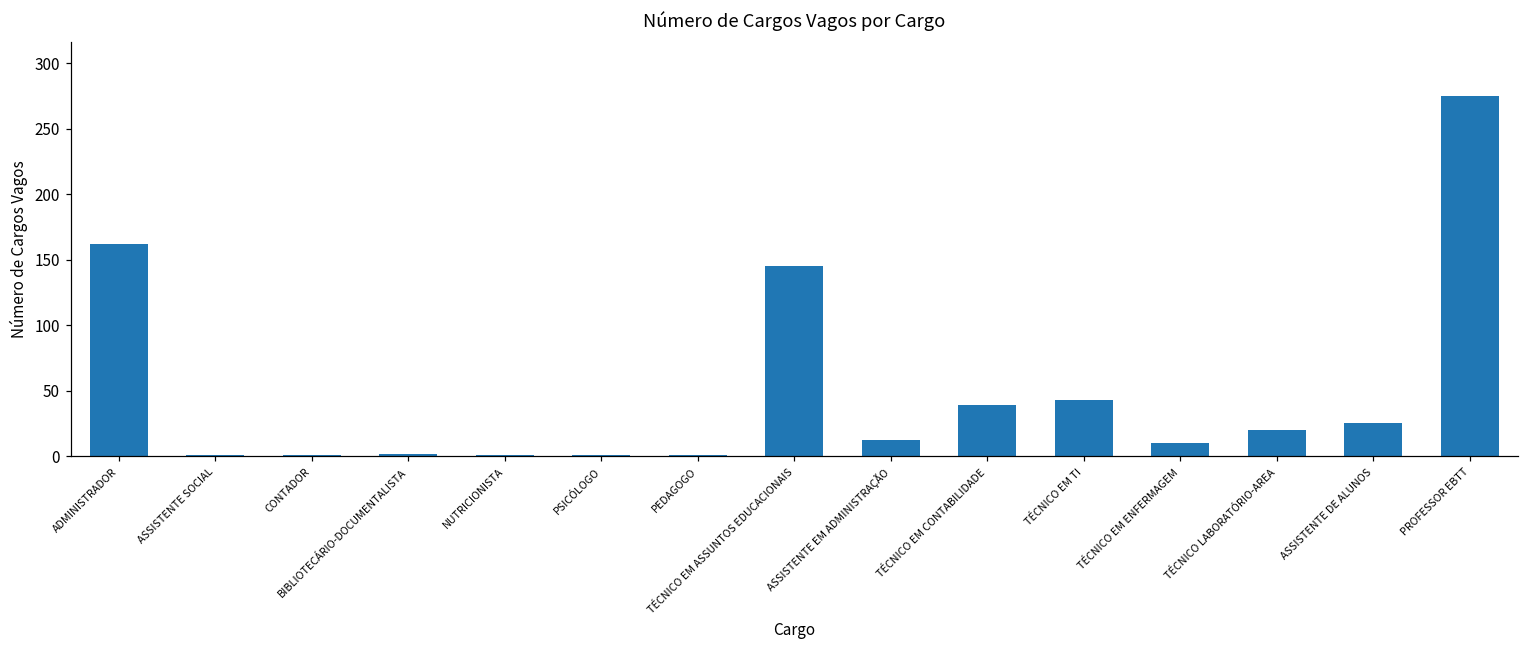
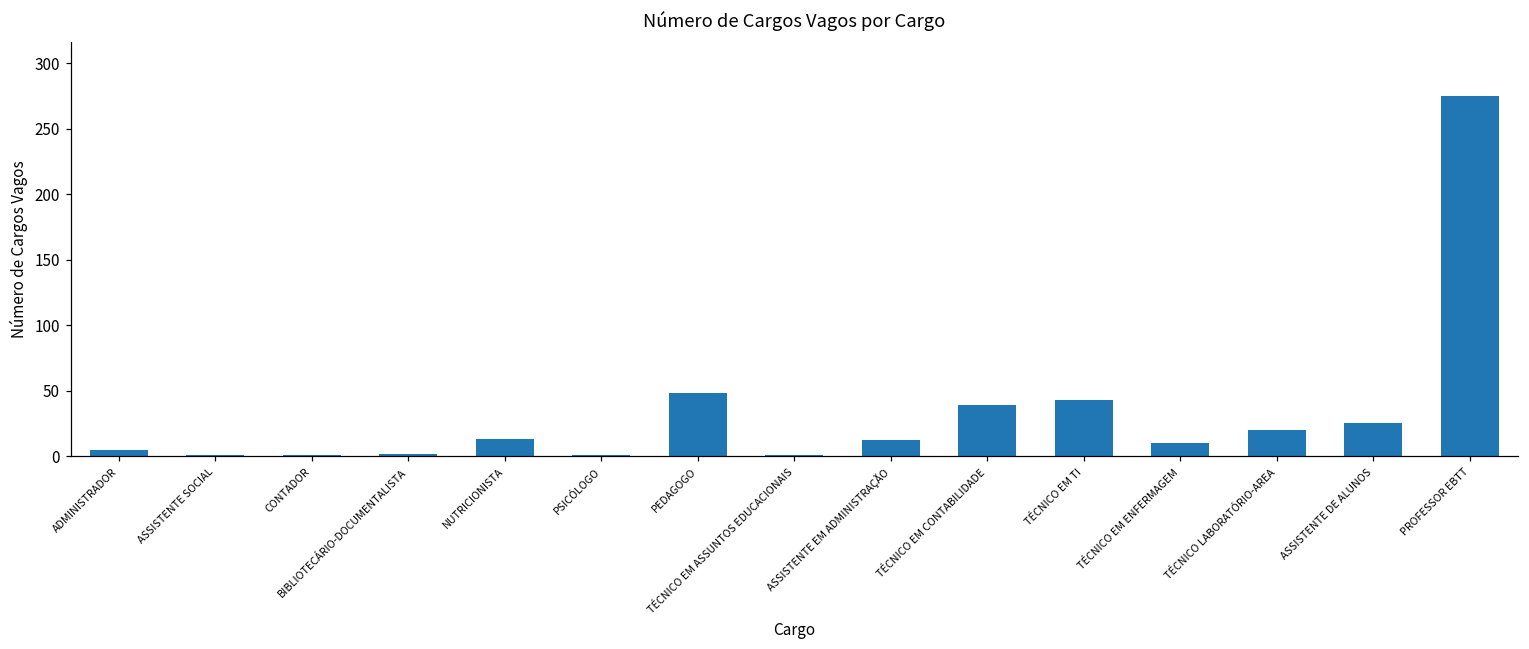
ADMINISTRADOR: 162 -> 5
NUTRICIONISTA: 1 -> 13
PEDAGOGO: 1 -> 48
TÉCNICO EM ASSUNTOS EDUCACIONAIS: 145 -> 1
